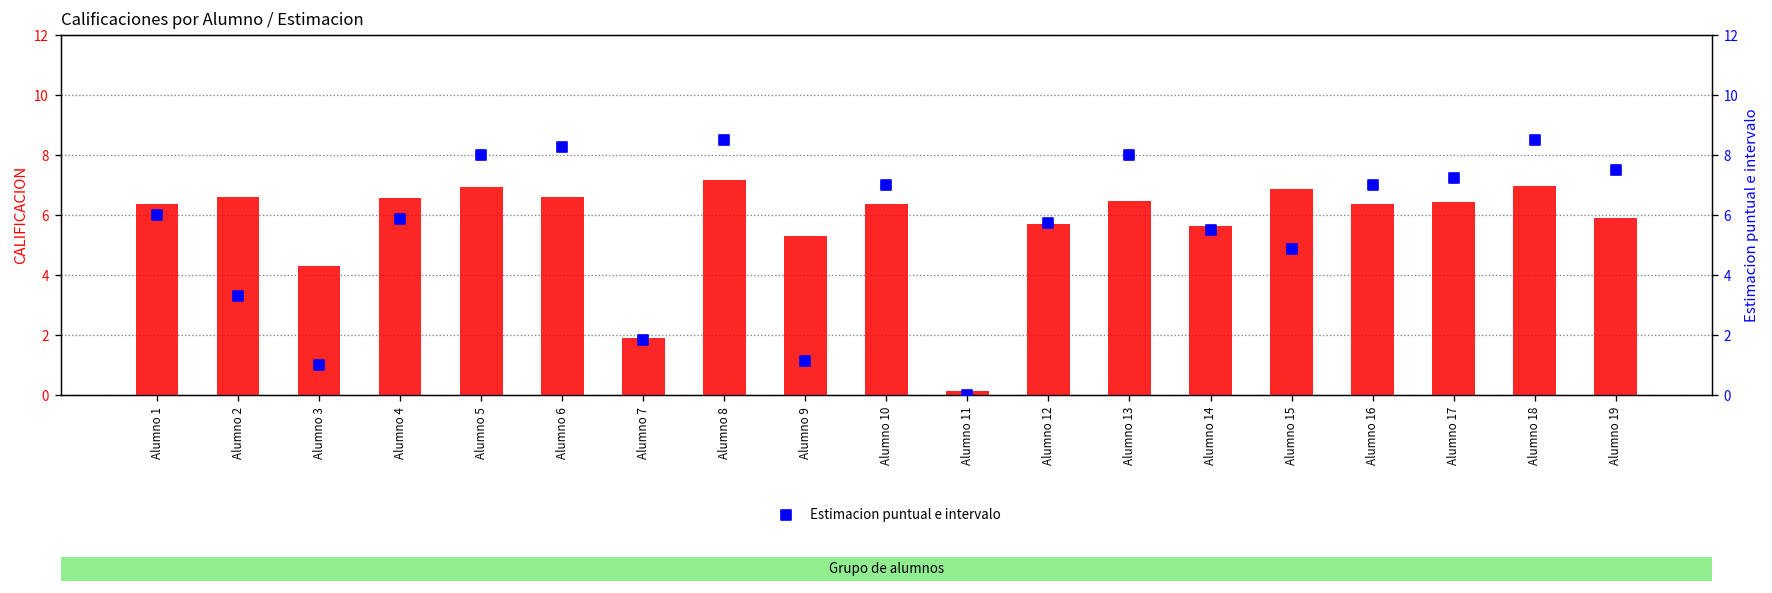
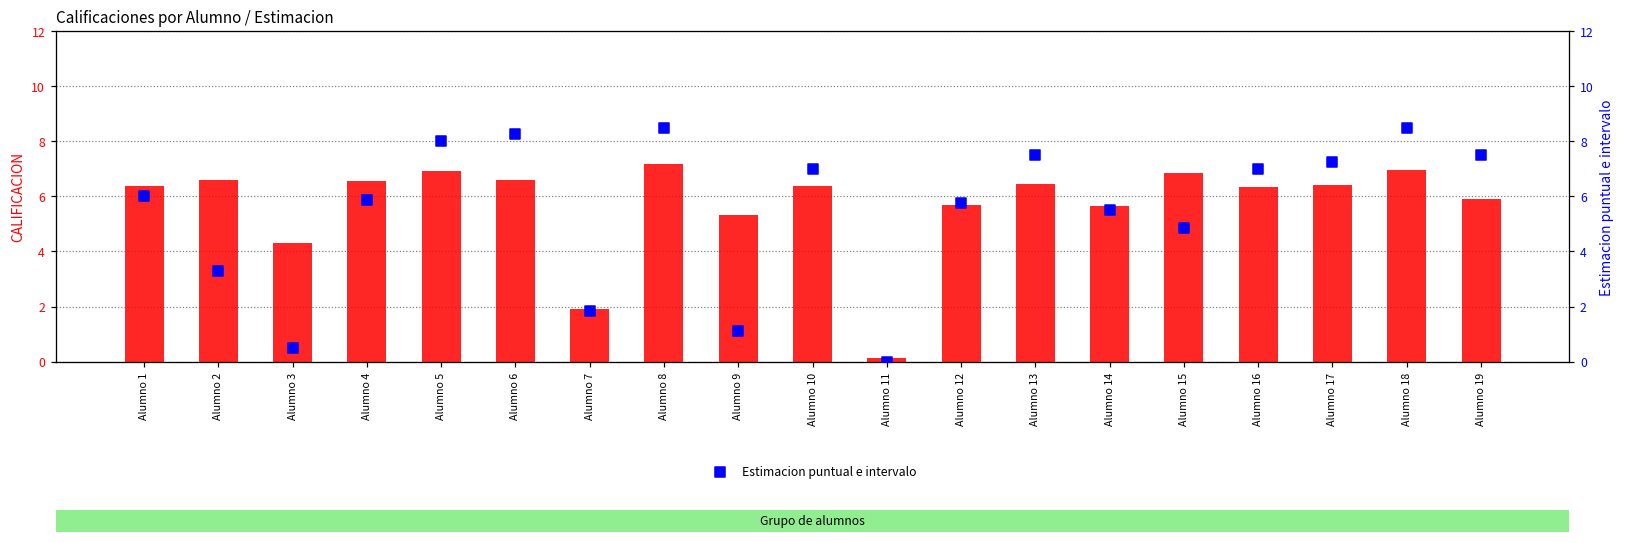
Estimacion puntual e intervalo, Alumno 3: 1.0 -> 0.5
Estimacion puntual e intervalo, Alumno 13: 8.0 -> 7.5
